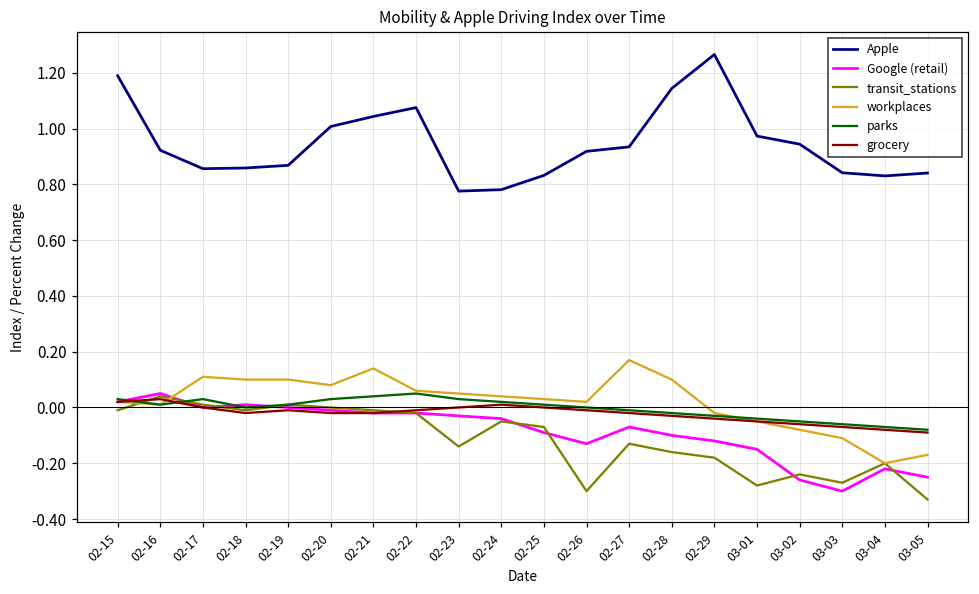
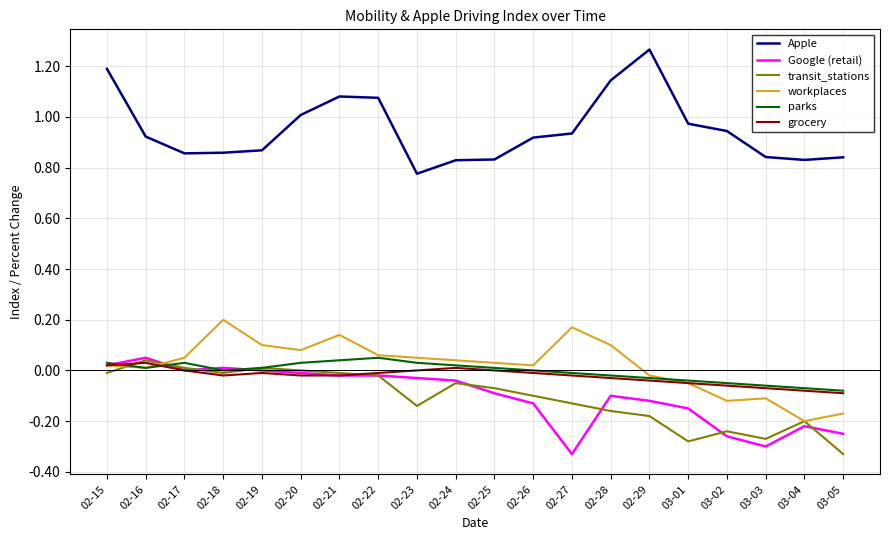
workplaces, 02-17: 0.11 -> 0.05
workplaces, 02-18: 0.1 -> 0.2
Apple, 02-21: 1.04 -> 1.08
Apple, 02-24: 0.78 -> 0.83
transit_stations, 02-26: -0.3 -> -0.1
Google (retail), 02-27: -0.07 -> -0.33
workplaces, 03-02: -0.08 -> -0.12
